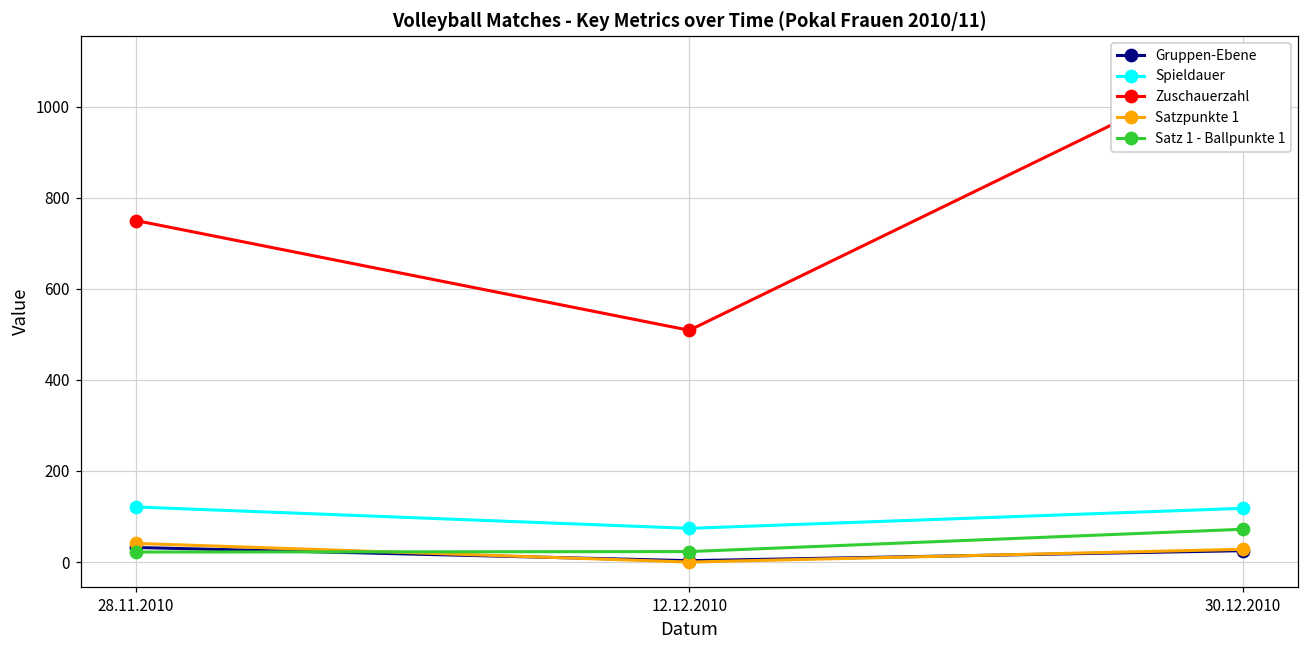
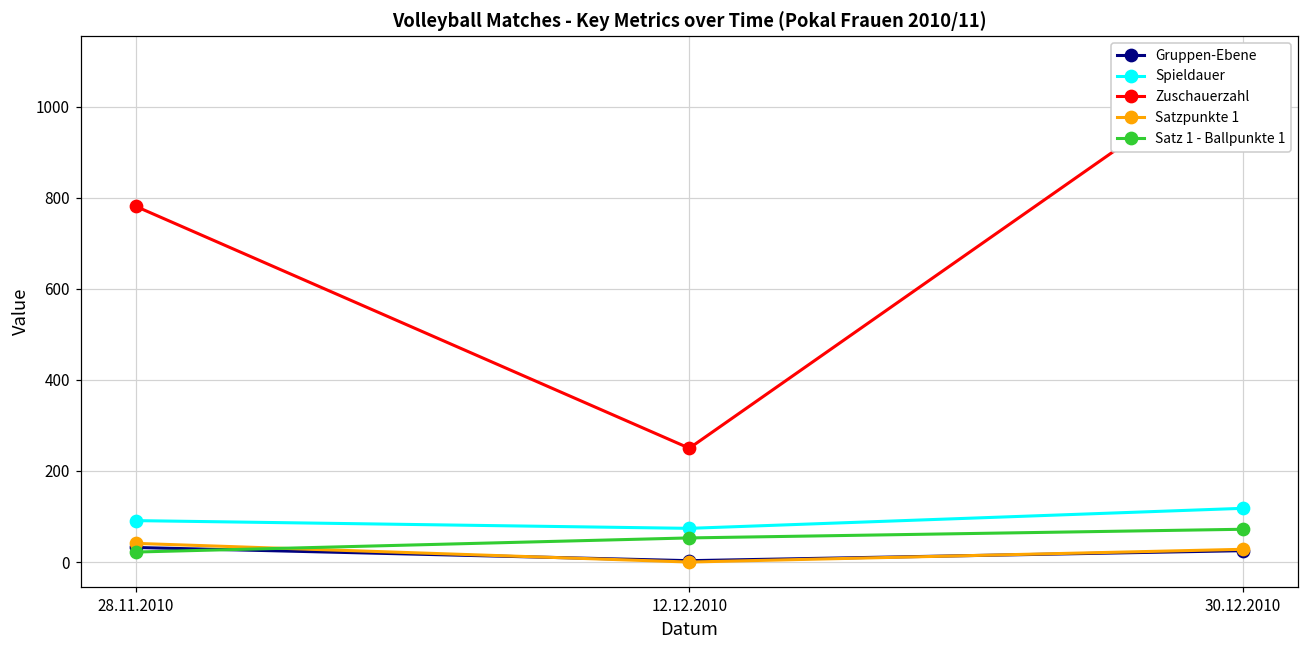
Spieldauer, 28.11.2010: 120 -> 90
Zuschauerzahl, 28.11.2010: 750 -> 780
Zuschauerzahl, 12.12.2010: 510 -> 250
Satz 1 - Ballpunkte 1, 12.12.2010: 20 -> 50
